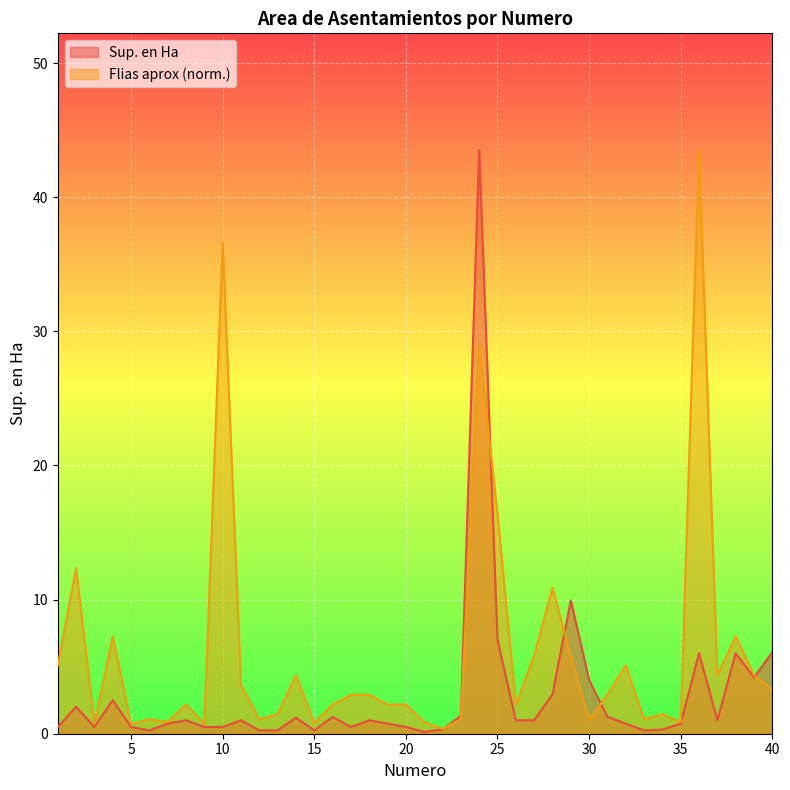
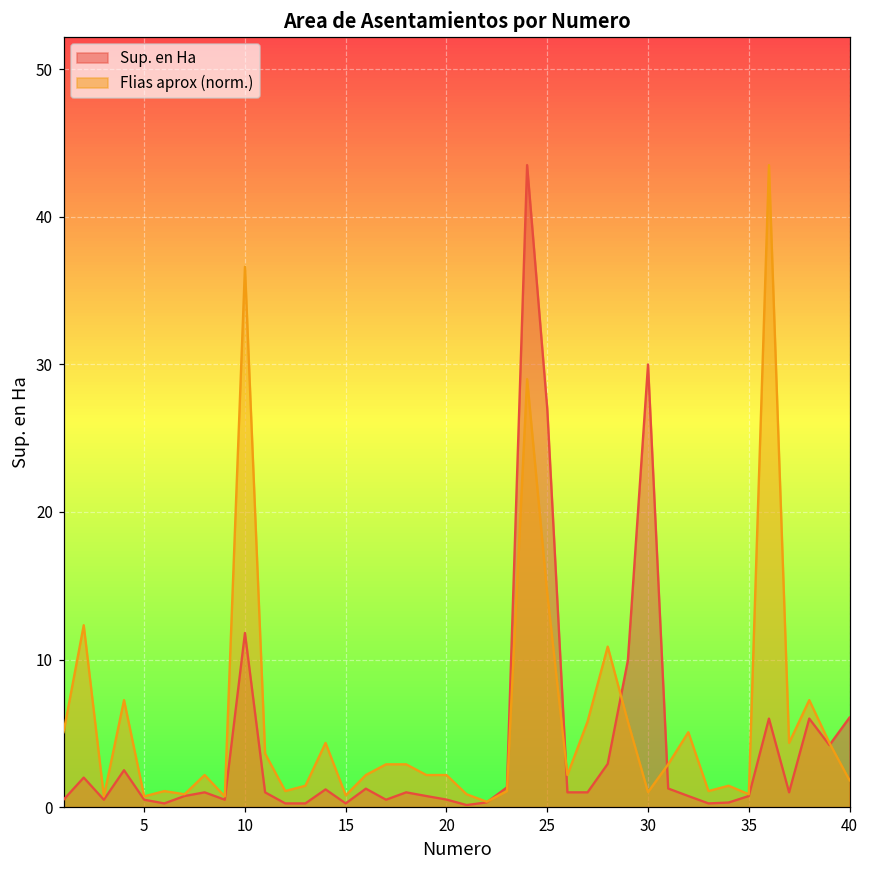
Sup. en Ha, 10: 0.5 -> 11.8
Sup. en Ha, 25: 7 -> 27
Flias aprox (norm.), 25: 16.4 -> 14.5
Sup. en Ha, 30: 4 -> 30
Flias aprox (norm.), 40: 3.3 -> 1.8
